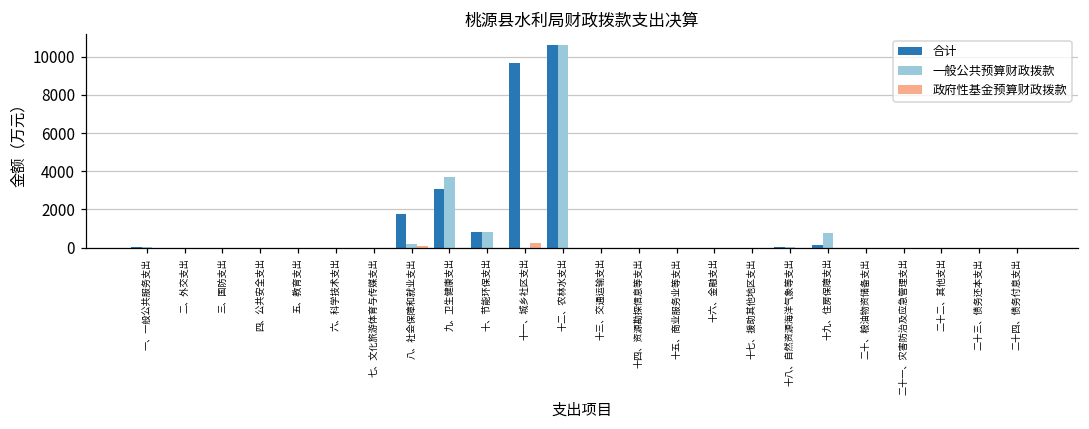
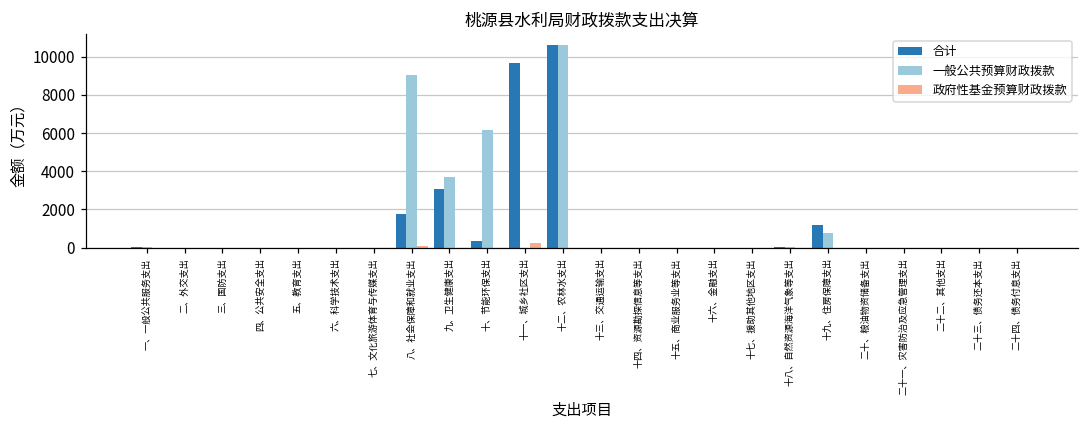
一般公共预算财政拨款, 八、社会保障和就业支出: 200 -> 9000
合计, 十、节能环保支出: 800 -> 300
一般公共预算财政拨款, 十、节能环保支出: 800 -> 6200
合计, 十九、住房保障支出: 100 -> 1200
